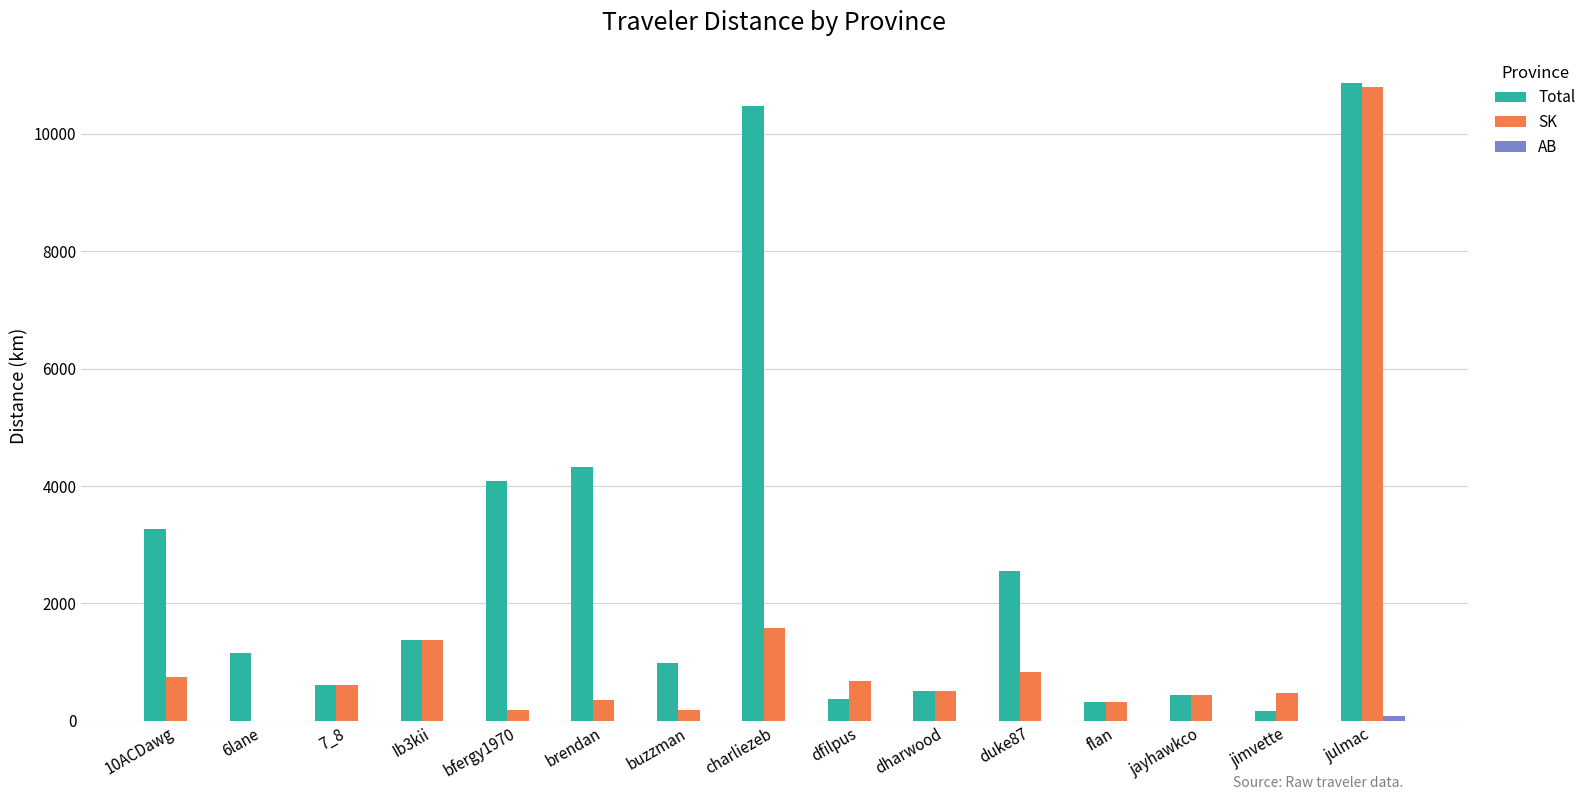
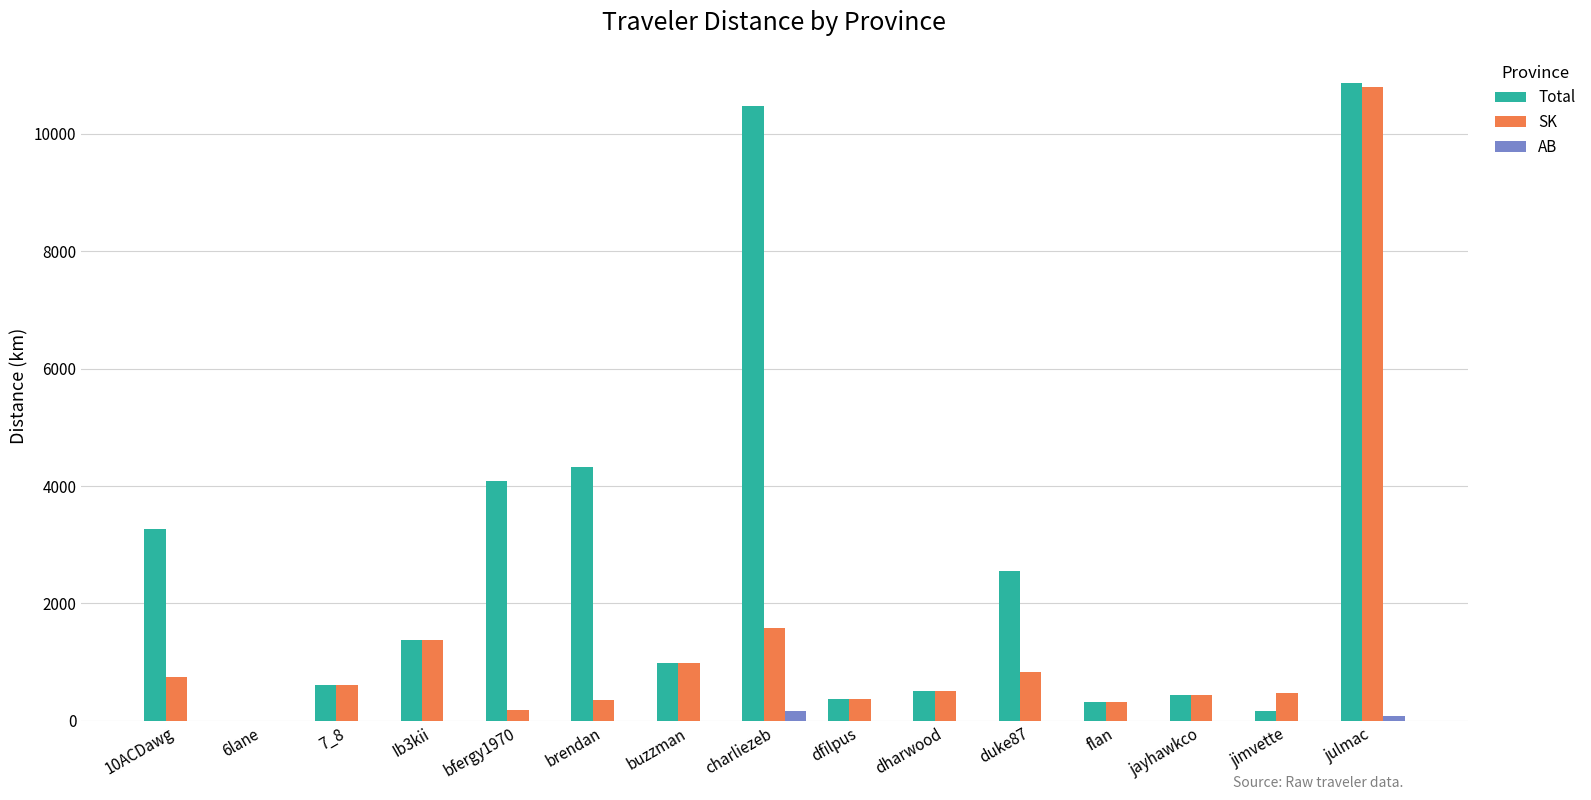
Total, 6lane: 1100 -> 0
SK, buzzman: 200 -> 1000
AB, charliezeb: 0 -> 200
SK, dfilpus: 700 -> 400
